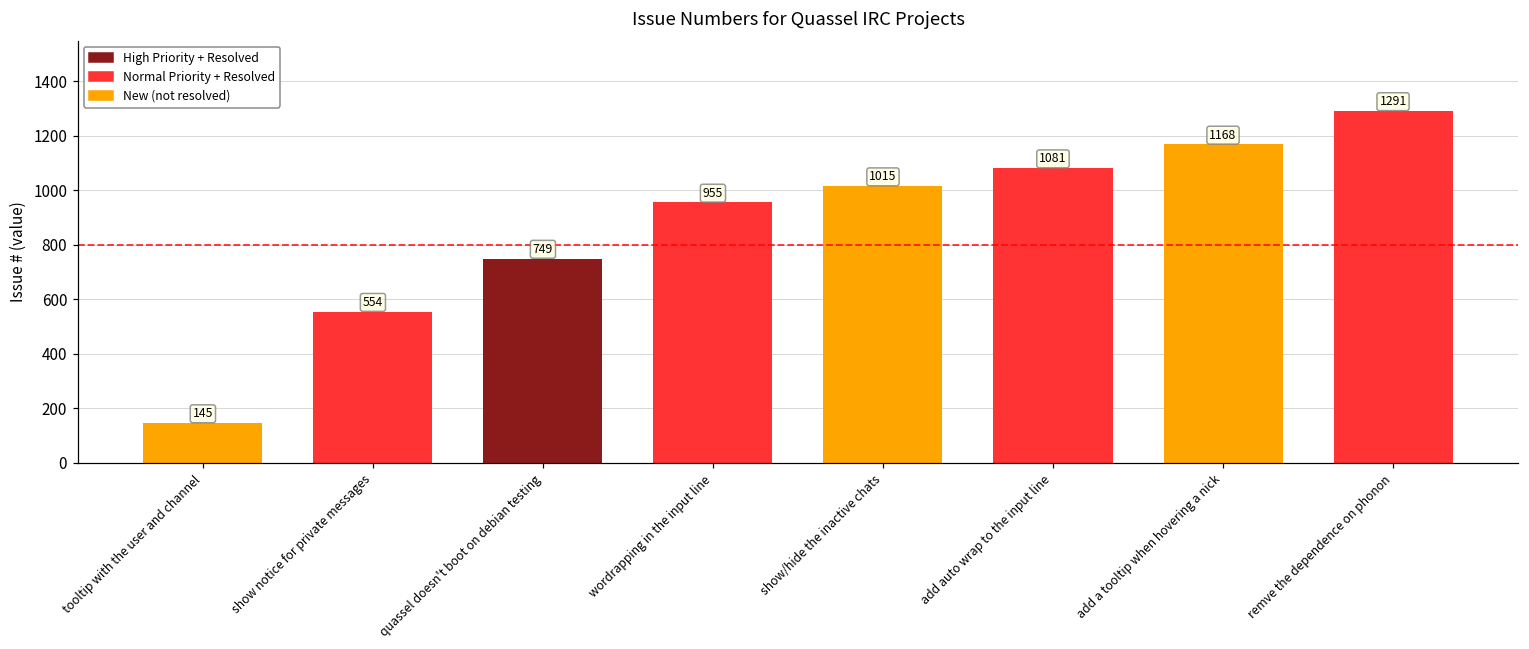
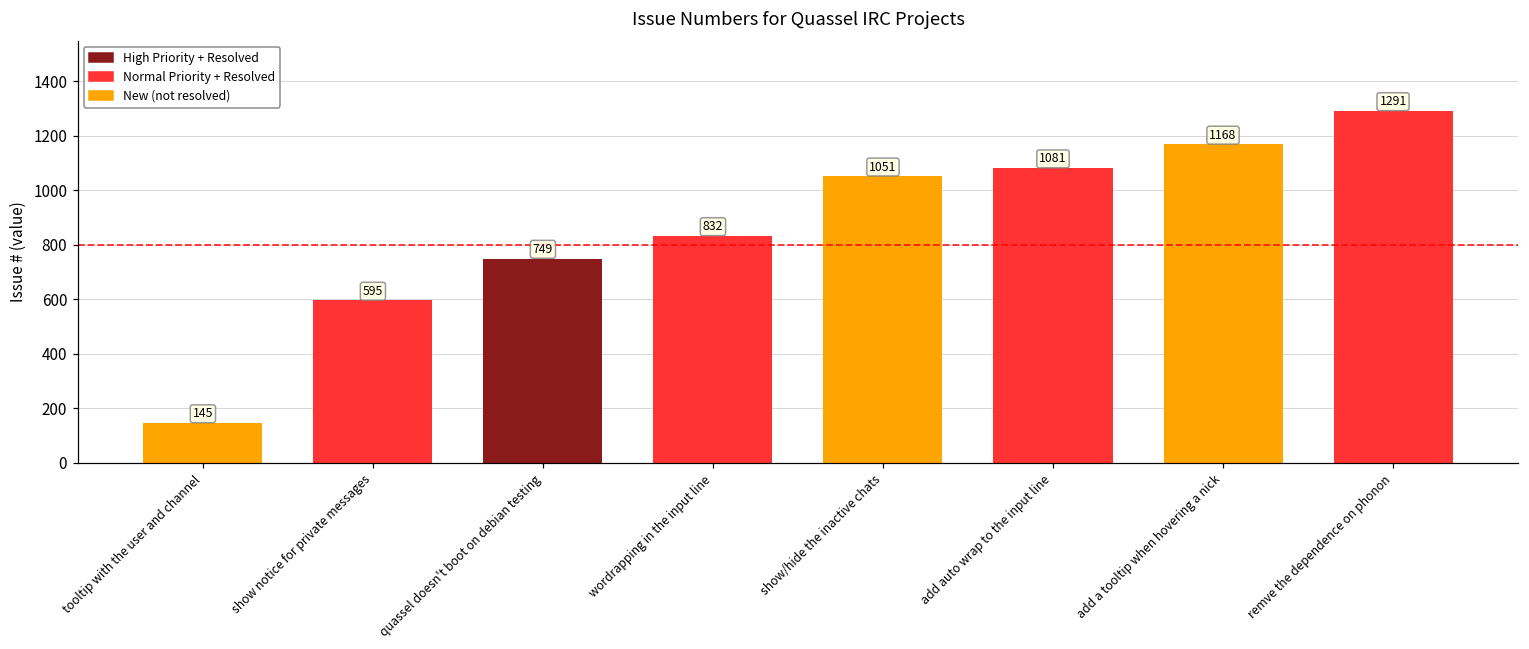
show notice for private messages: 554 -> 595
wordrapping in the input line: 955 -> 832
show/hide the inactive chats: 1015 -> 1051
